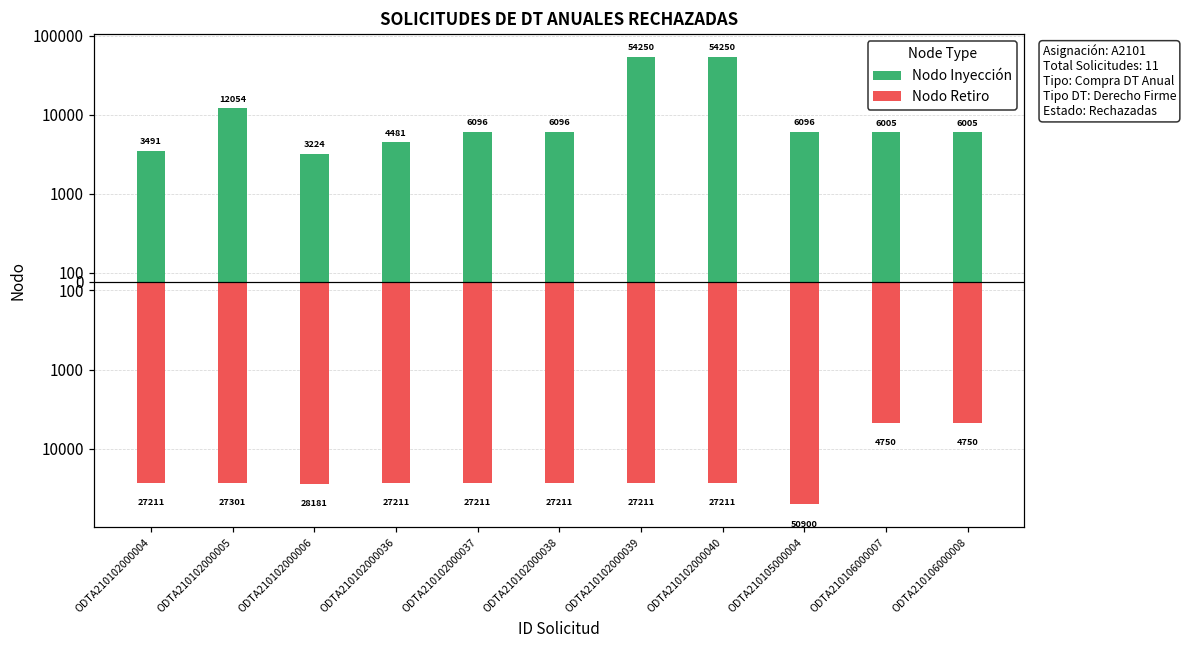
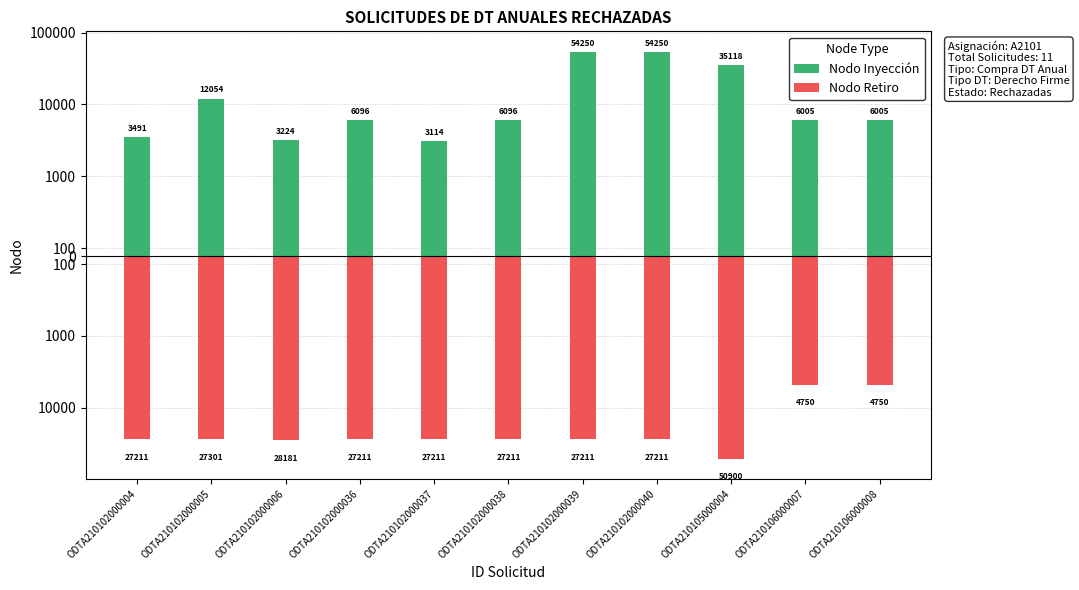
Nodo Inyección, ODTA210102000036: 4481 -> 6096
Nodo Inyección, ODTA210102000037: 6096 -> 3114
Nodo Inyección, ODTA210105000004: 6096 -> 35118
